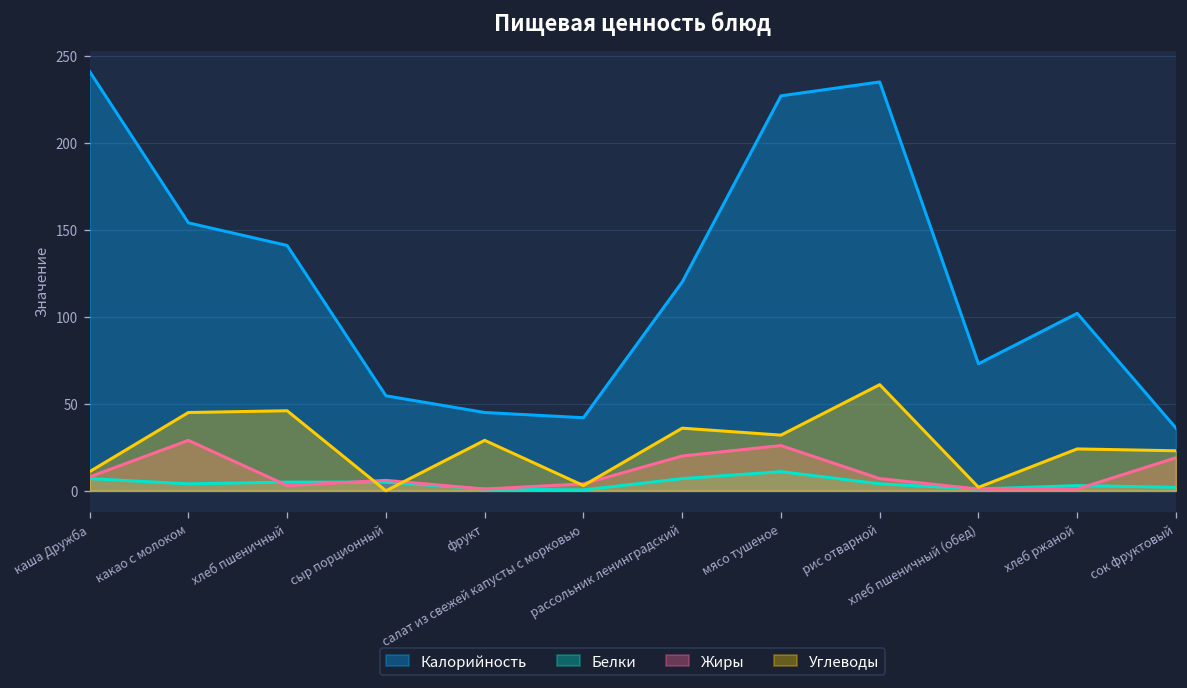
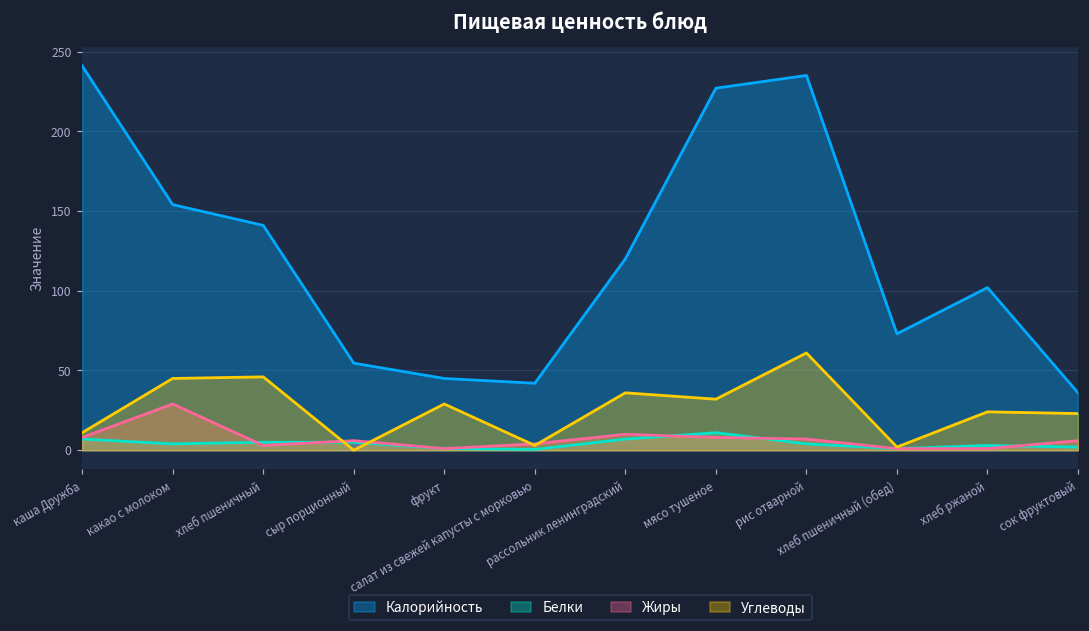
Жиры, рассольник ленинградский: 20 -> 10
Жиры, мясо тушеное: 26 -> 8
Жиры, сок фруктовый: 19 -> 6
